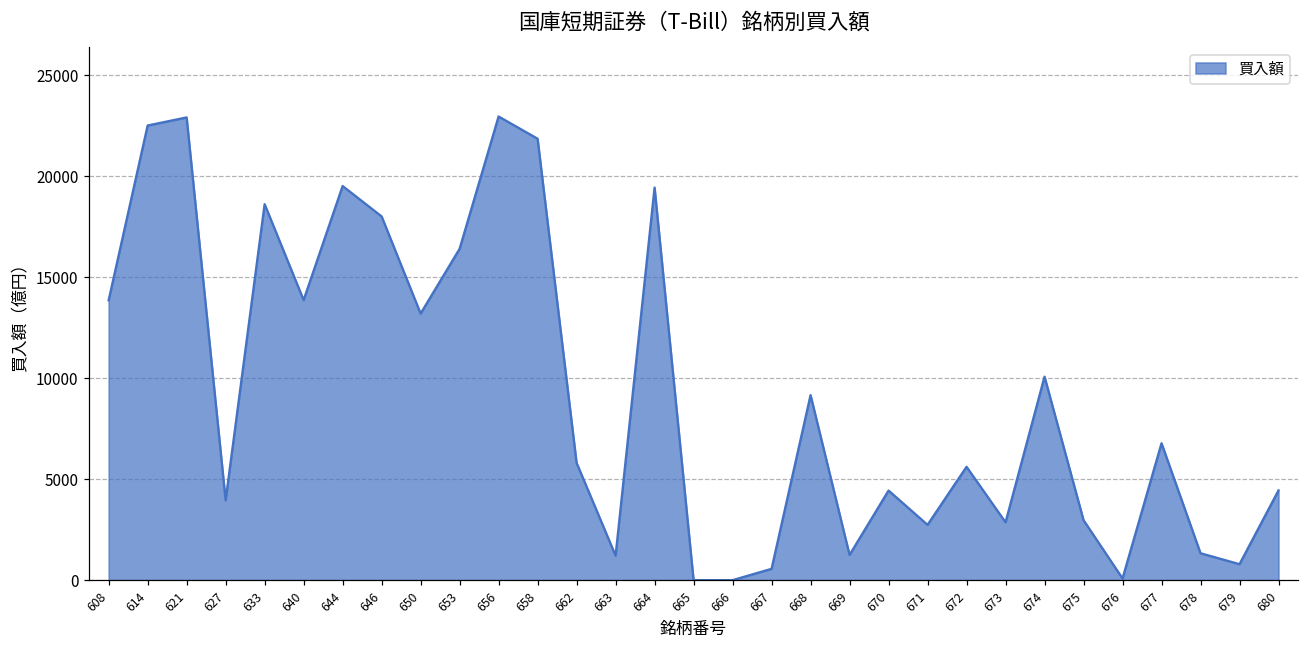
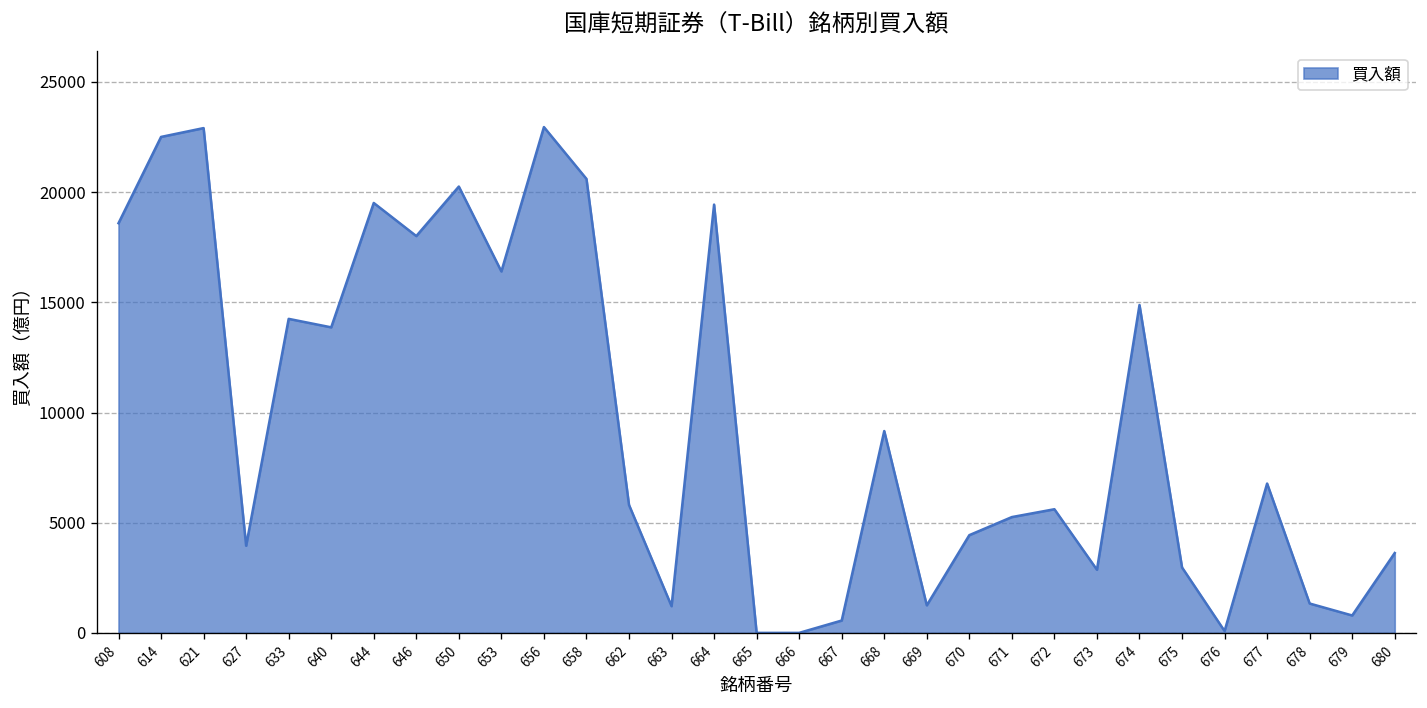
608: 13900 -> 18600
633: 18600 -> 14300
650: 13200 -> 20300
658: 21900 -> 20600
671: 2700 -> 5300
674: 10100 -> 14900
680: 4400 -> 3600
